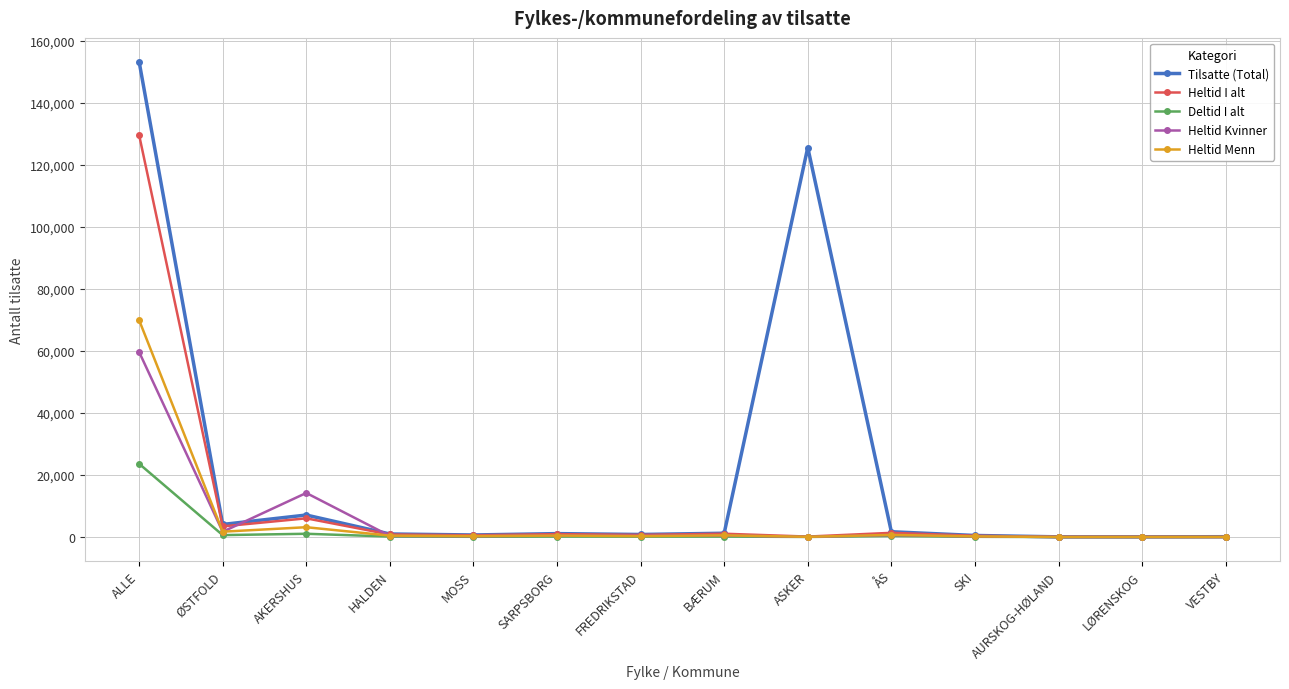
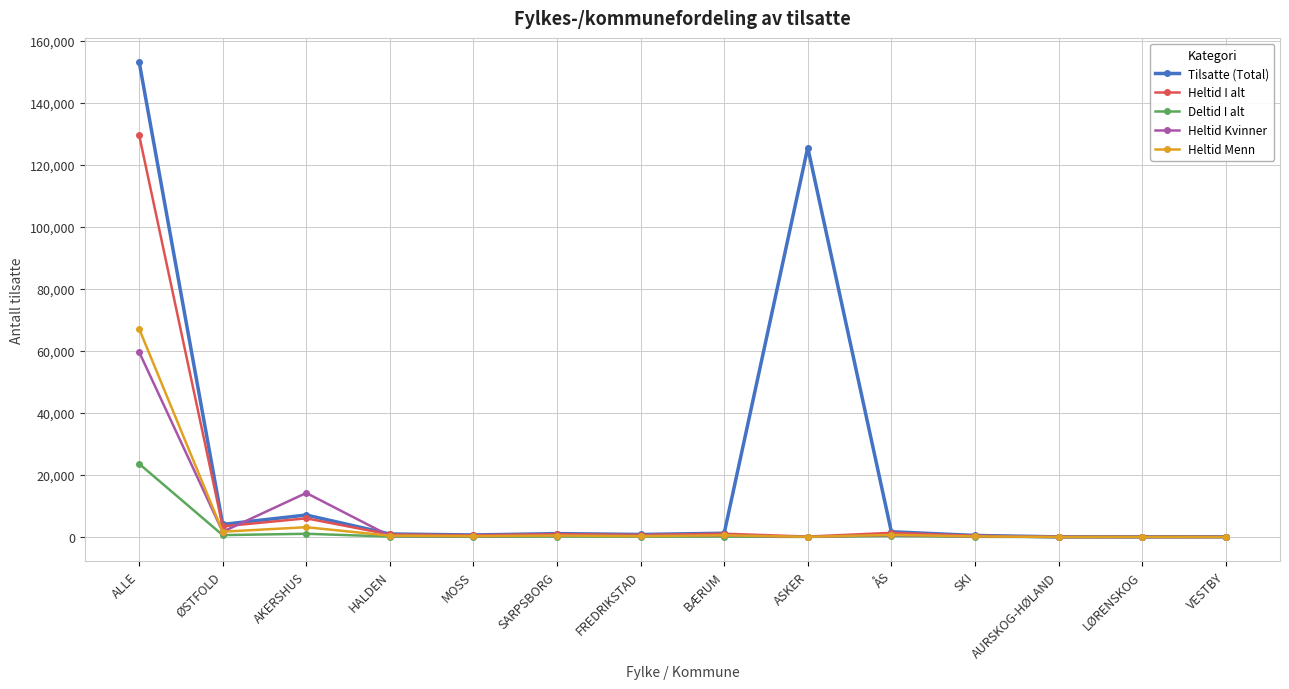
Heltid Menn, ALLE: 70,000 -> 67,000
